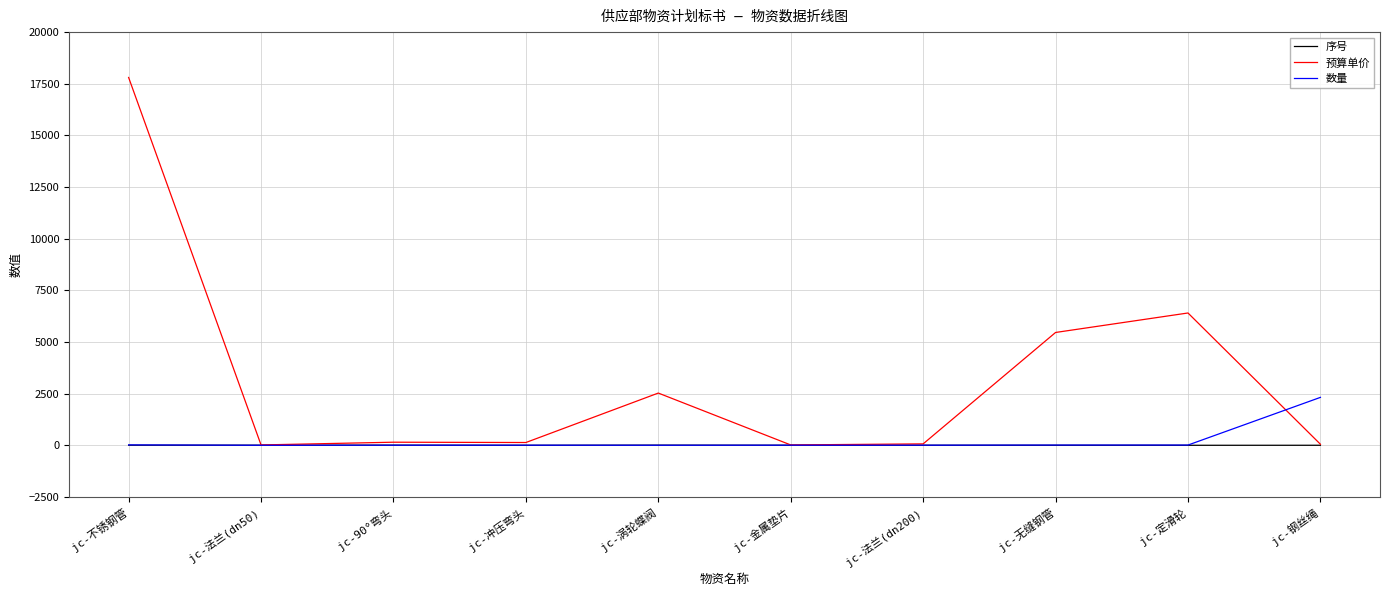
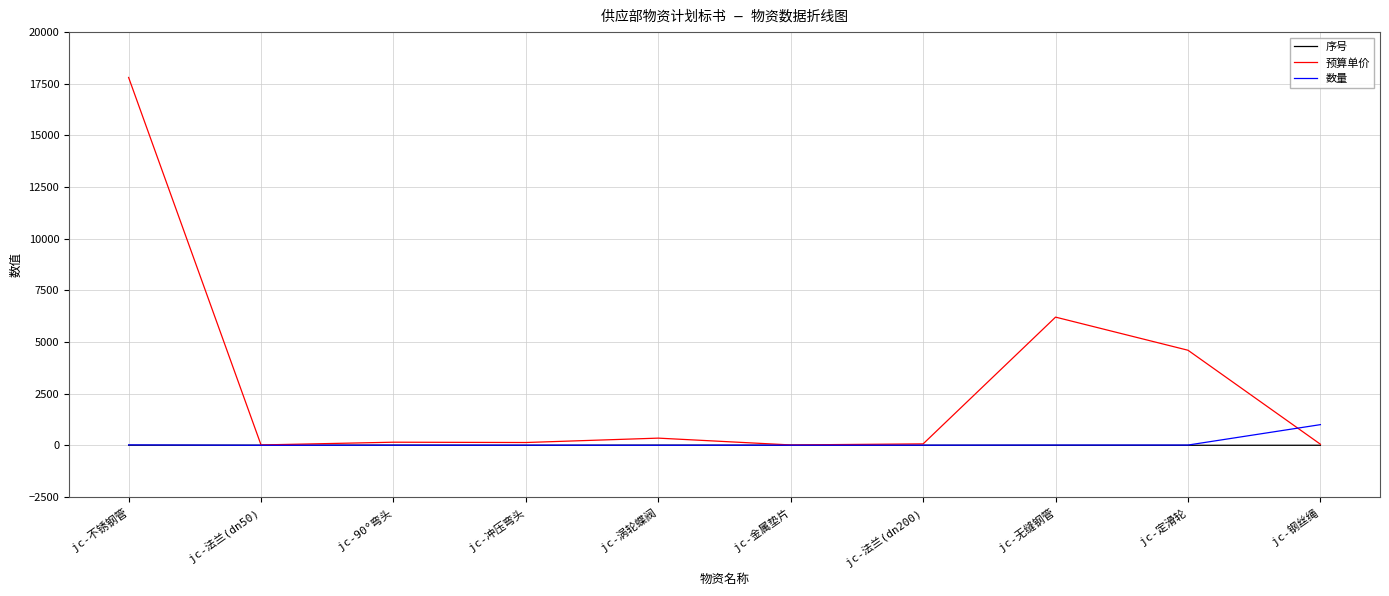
预算单价, jc-涡轮蝶阀: 2500 -> 300
预算单价, jc-无缝钢管: 5500 -> 6200
预算单价, jc-定滑轮: 6400 -> 4600
数量, jc-钢丝绳: 2300 -> 1000
